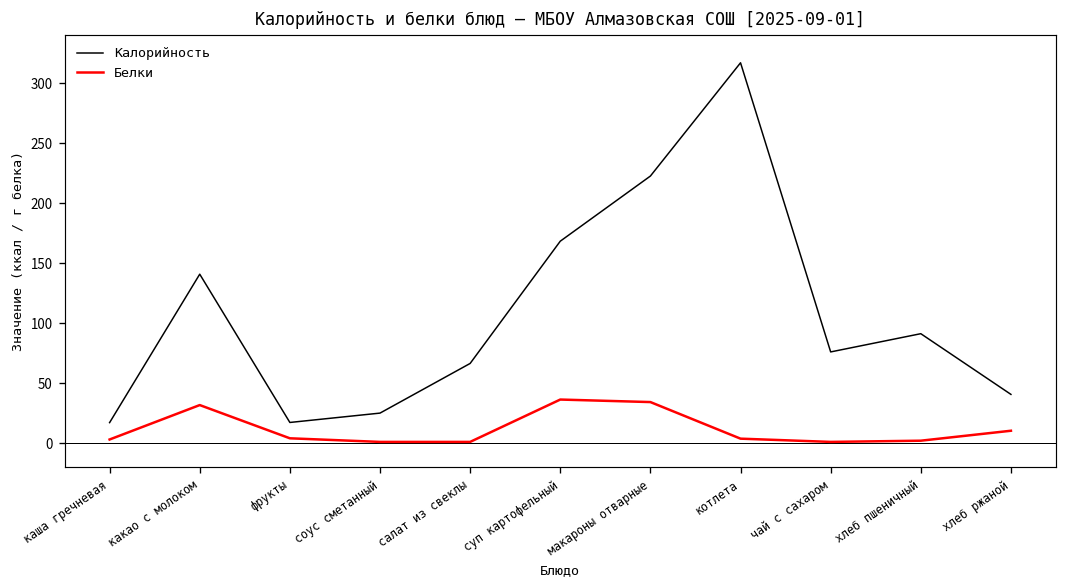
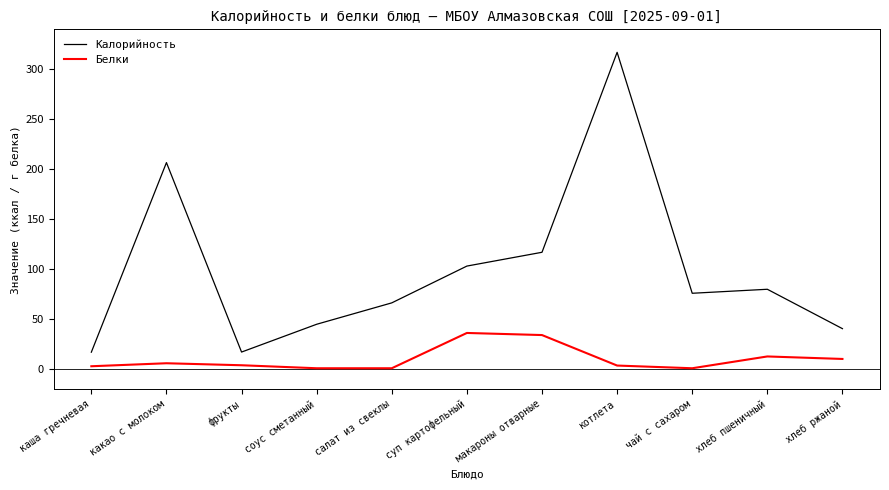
Калорийность, какао с молоком: 140 -> 210
Белки, какао с молоком: 30 -> 10
Калорийность, соус сметанный: 30 -> 50
Калорийность, суп картофельный: 170 -> 100
Калорийность, макароны отварные: 220 -> 120
Калорийность, хлеб пшеничный: 90 -> 80
Белки, хлеб пшеничный: 0 -> 10
